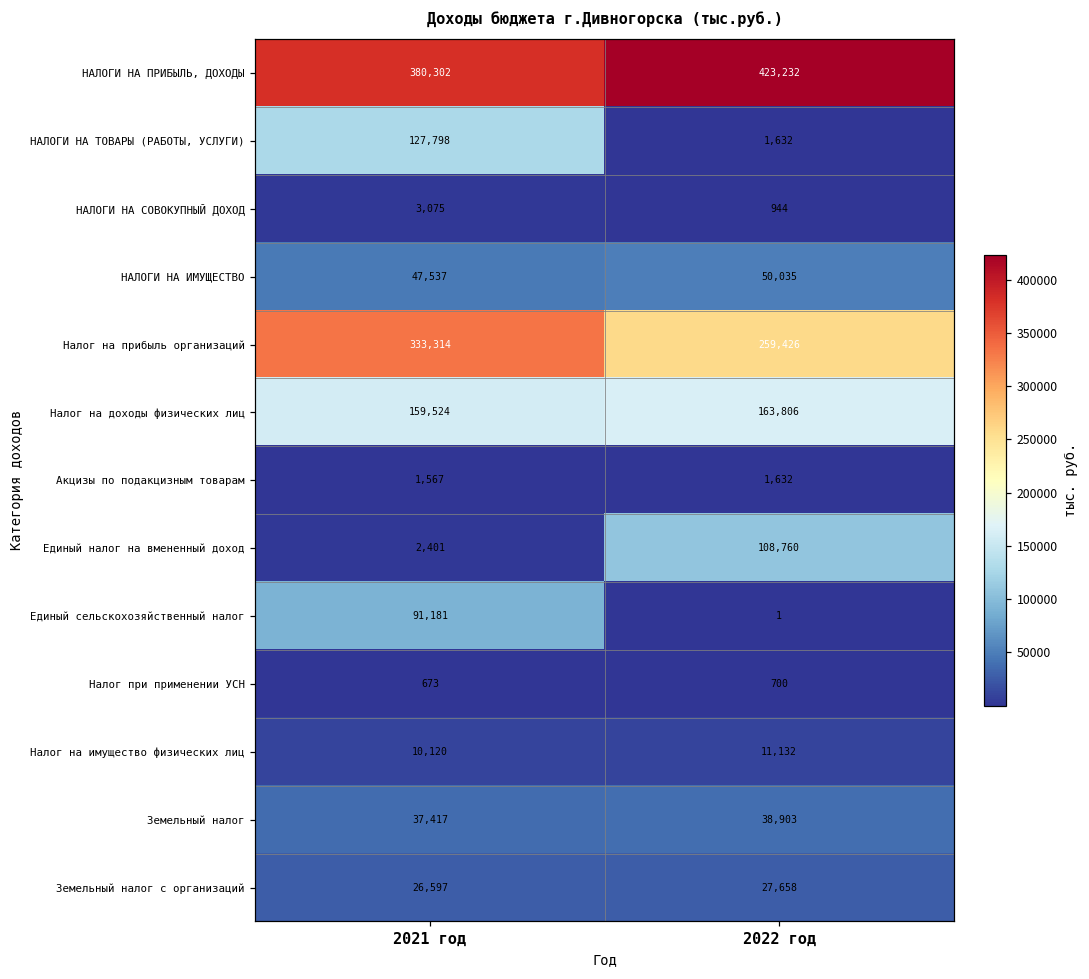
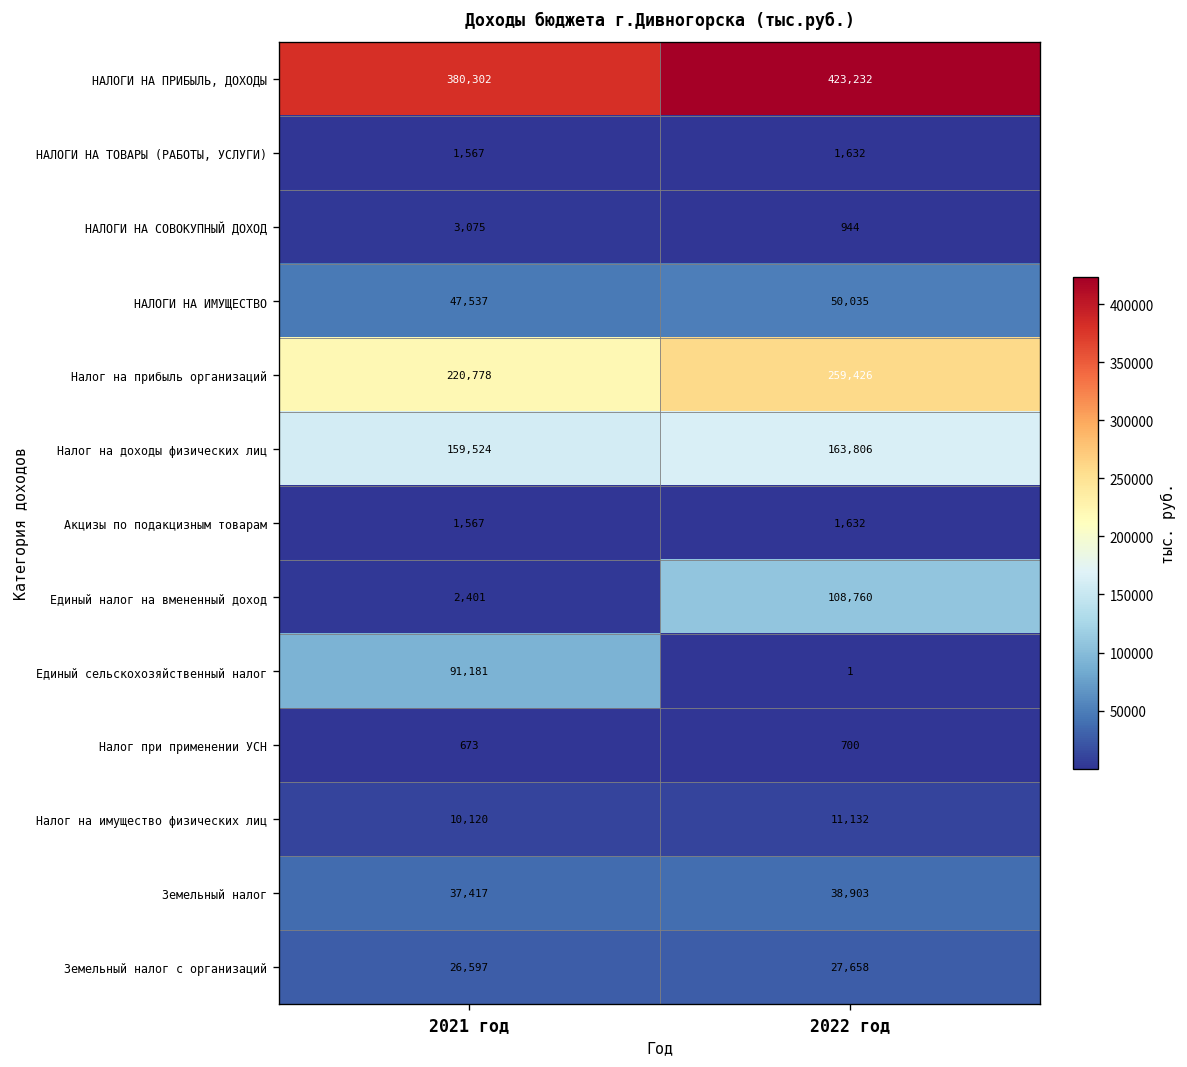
НАЛОГИ НА ТОВАРЫ (РАБОТЫ, УСЛУГИ), 2021 год: 127,798 -> 1,567
Налог на прибыль организаций, 2021 год: 333,314 -> 220,778
